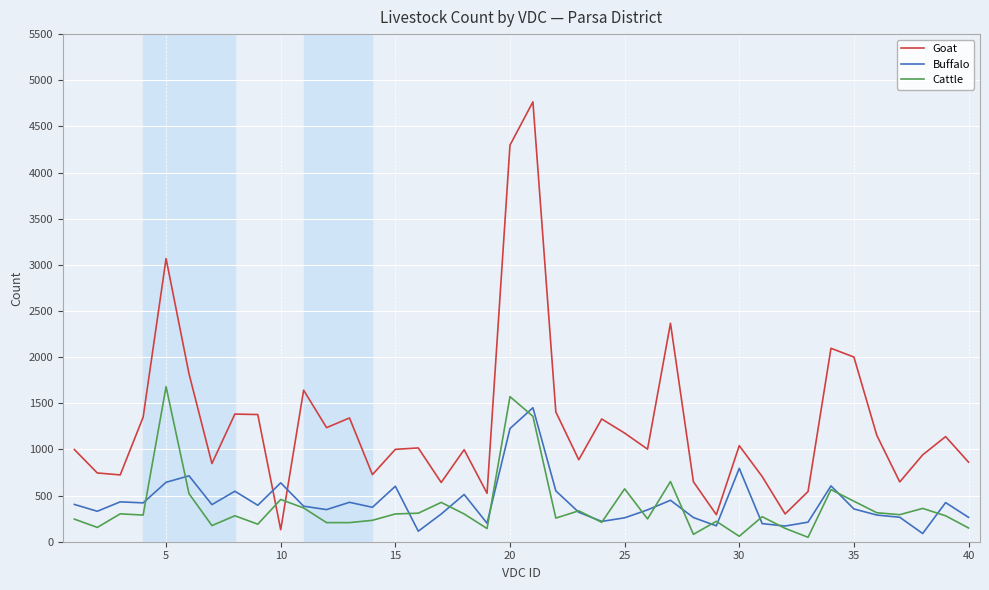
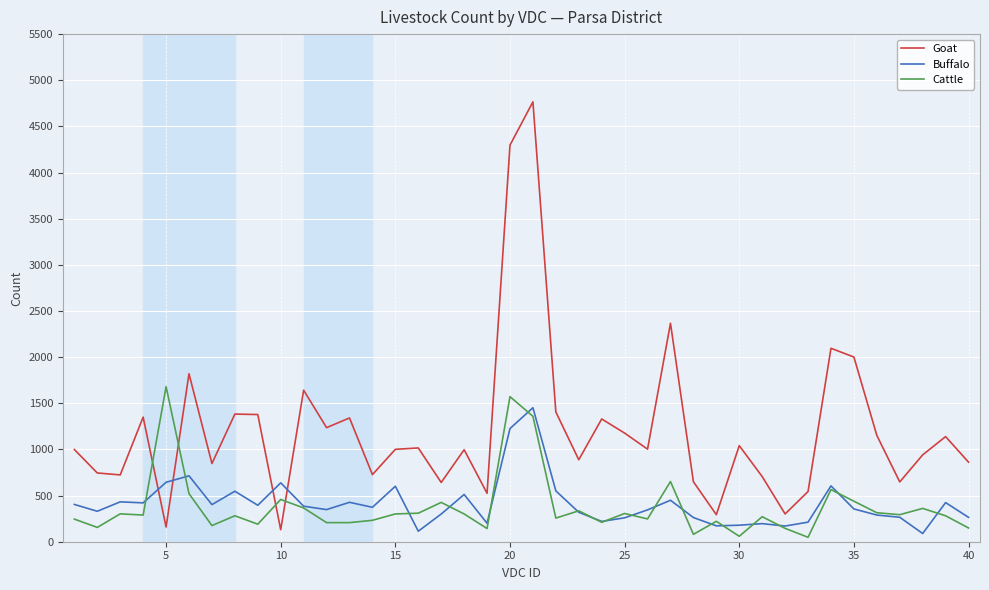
Goat, 5: 3100 -> 200
Cattle, 25: 600 -> 300
Buffalo, 30: 800 -> 200
